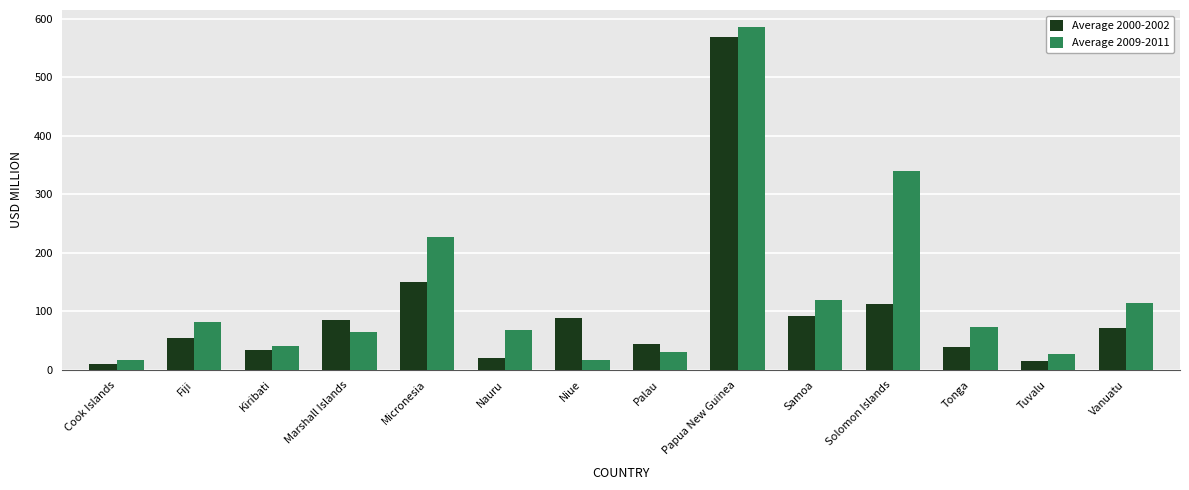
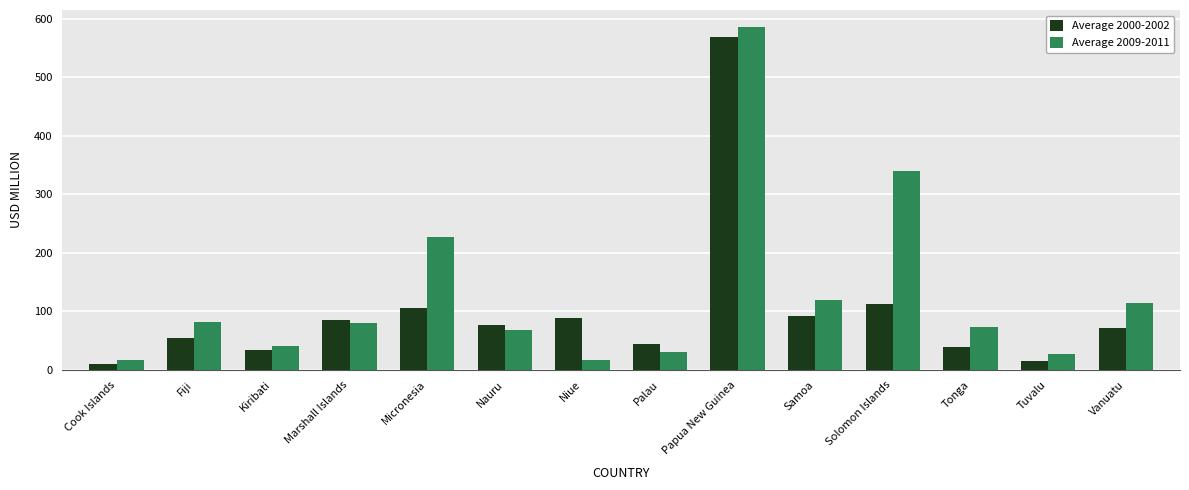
Average 2009-2011, Marshall Islands: 60 -> 80
Average 2000-2002, Micronesia: 150 -> 110
Average 2000-2002, Nauru: 20 -> 80
